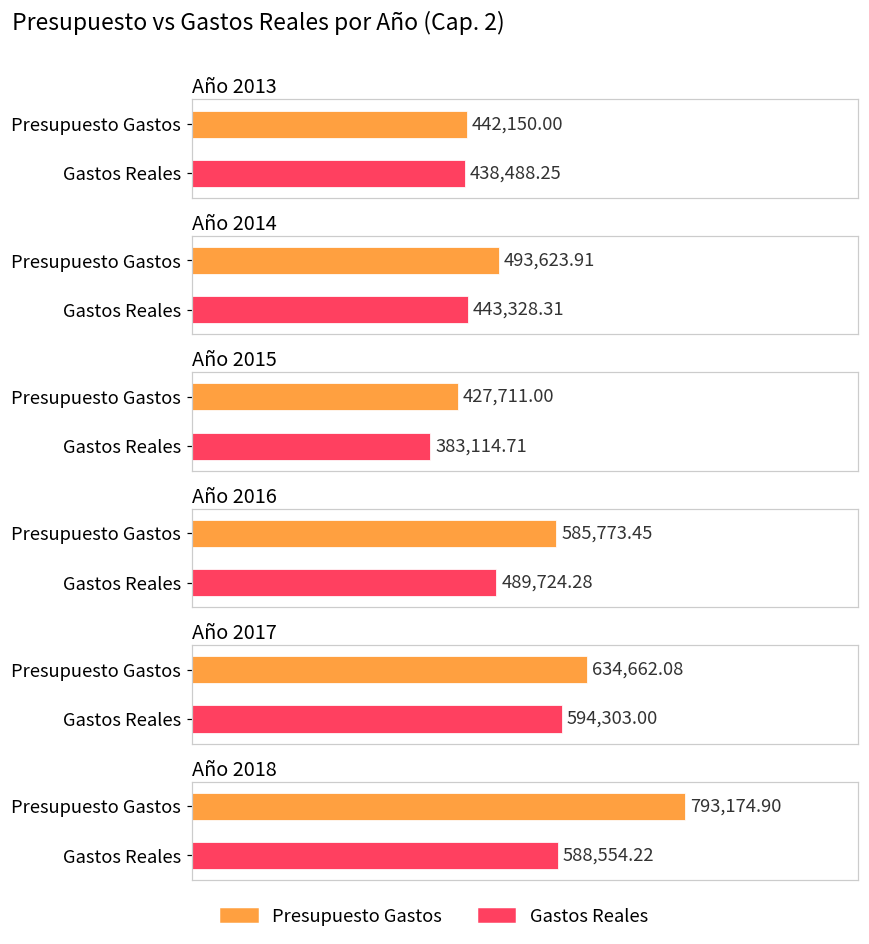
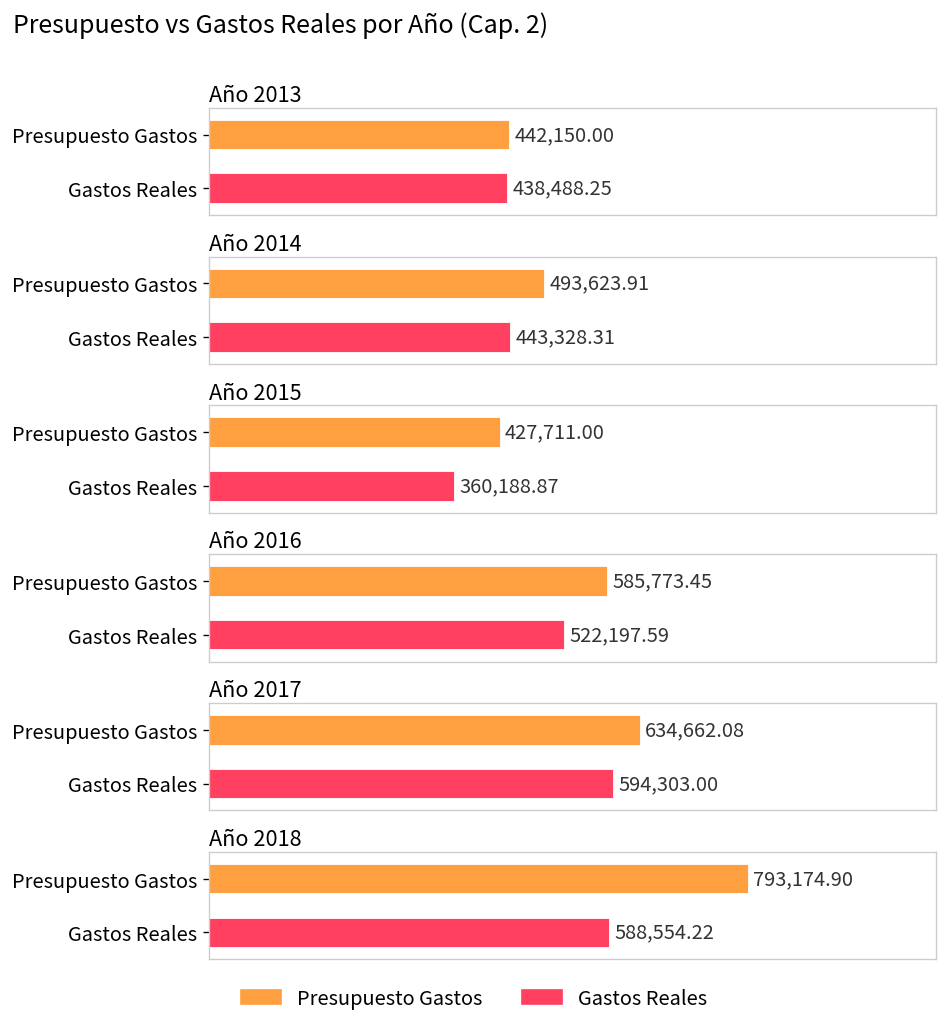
Año 2015, Gastos Reales: 383,114.71 -> 360,188.87
Año 2016, Gastos Reales: 489,724.28 -> 522,197.59
